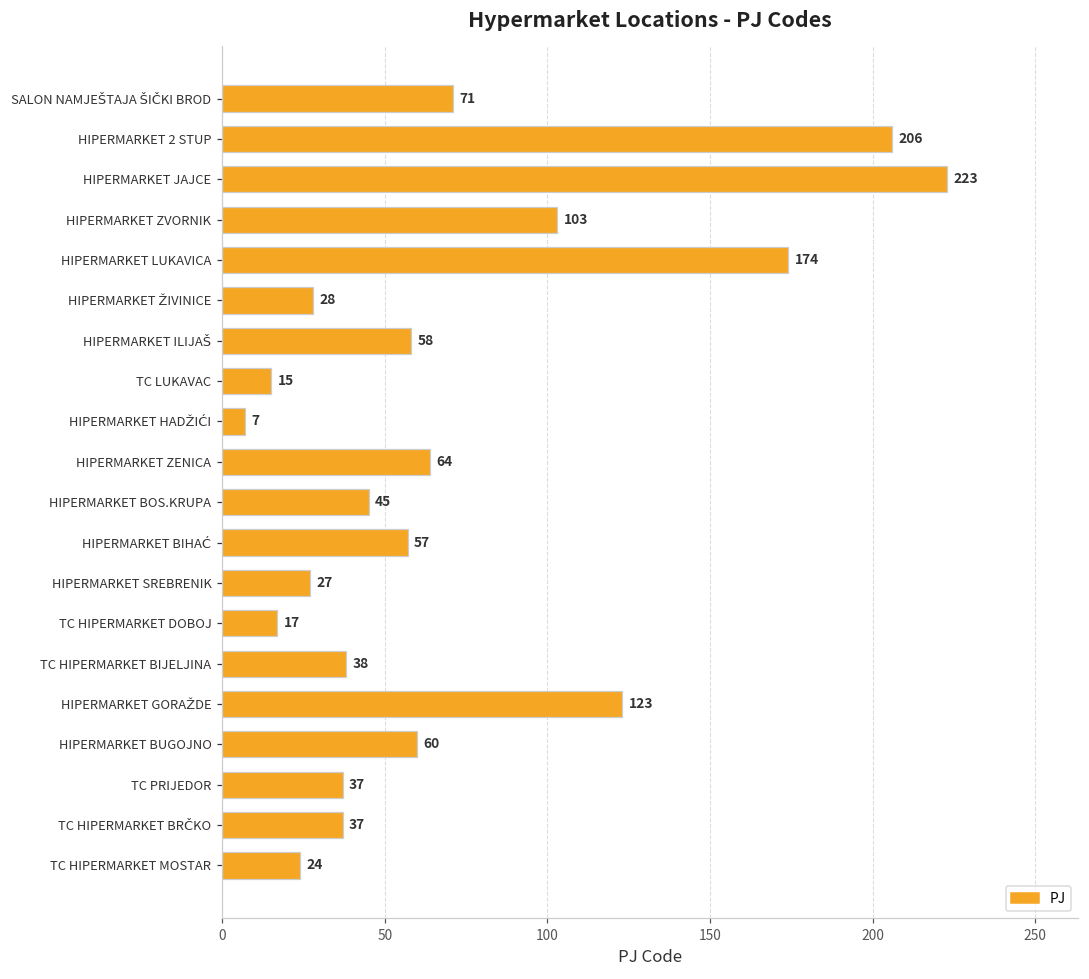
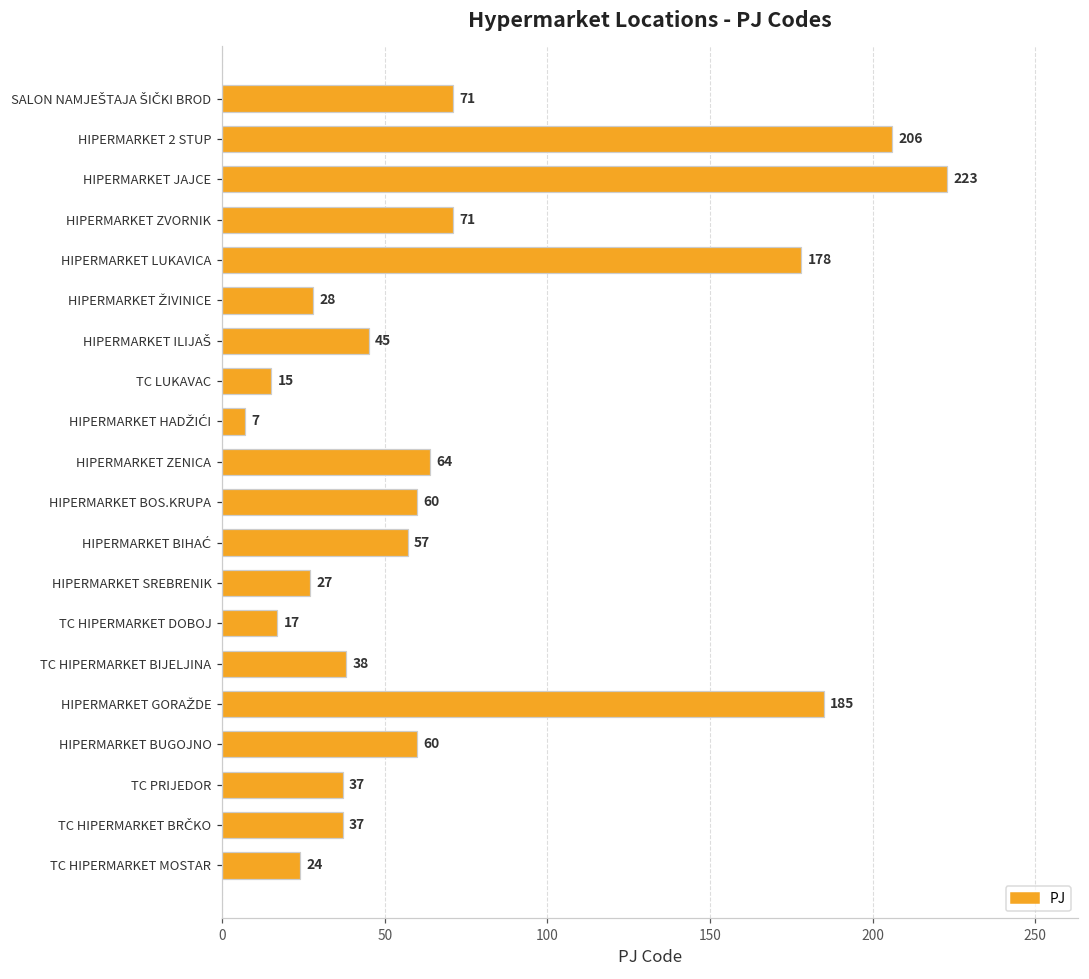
HIPERMARKET ZVORNIK: 103 -> 71
HIPERMARKET LUKAVICA: 174 -> 178
HIPERMARKET ILIJAŠ: 58 -> 45
HIPERMARKET BOS.KRUPA: 45 -> 60
HIPERMARKET GORAŽDE: 123 -> 185
